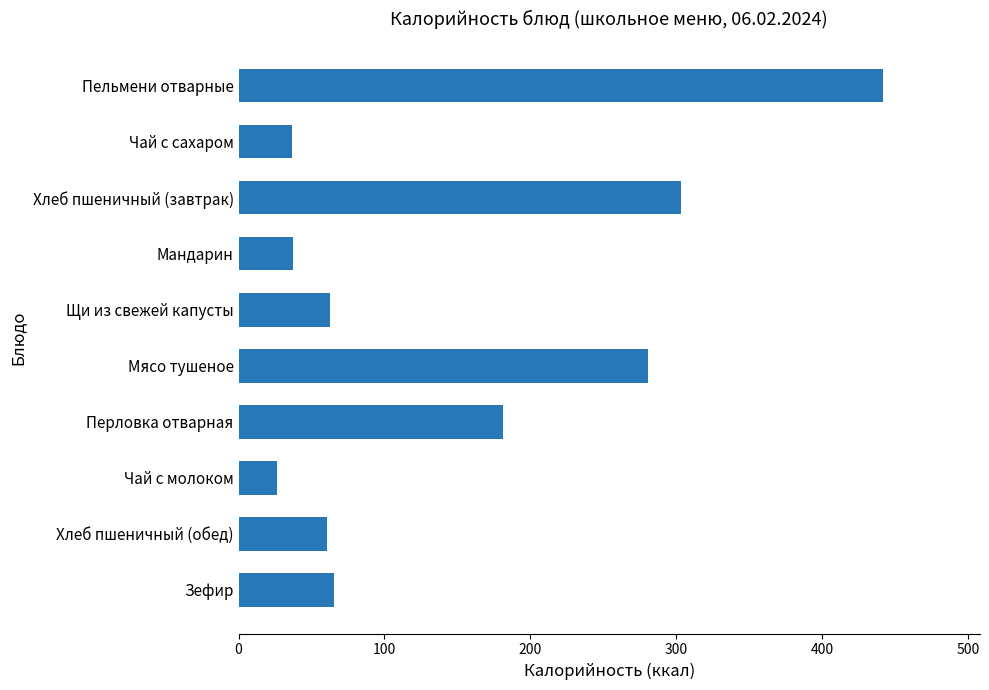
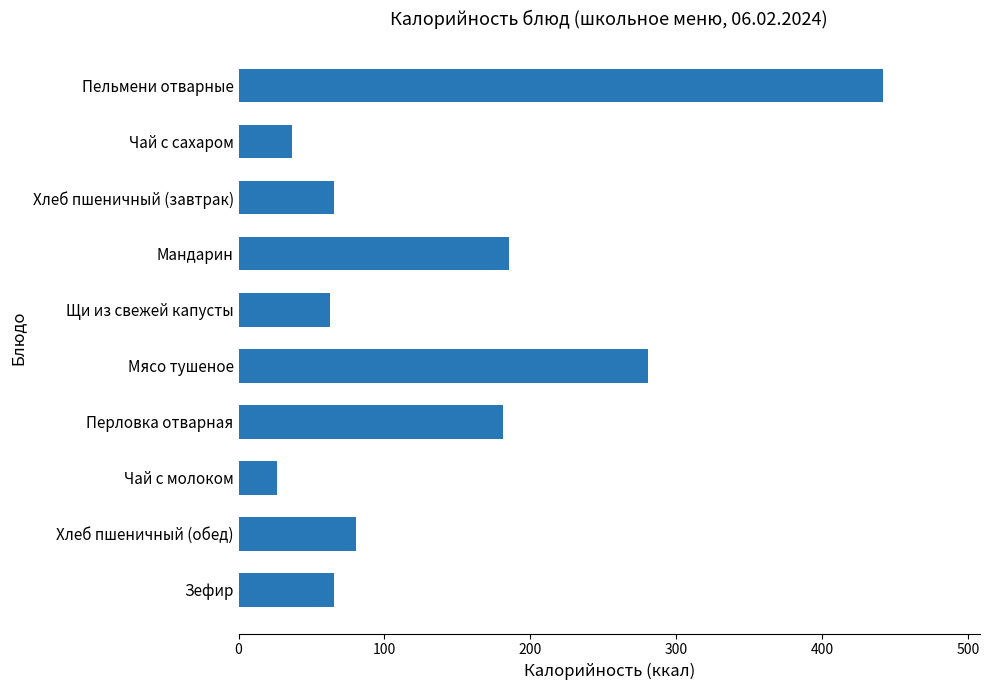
Хлеб пшеничный (завтрак): 304 -> 66
Мандарин: 37 -> 185
Хлеб пшеничный (обед): 61 -> 80
